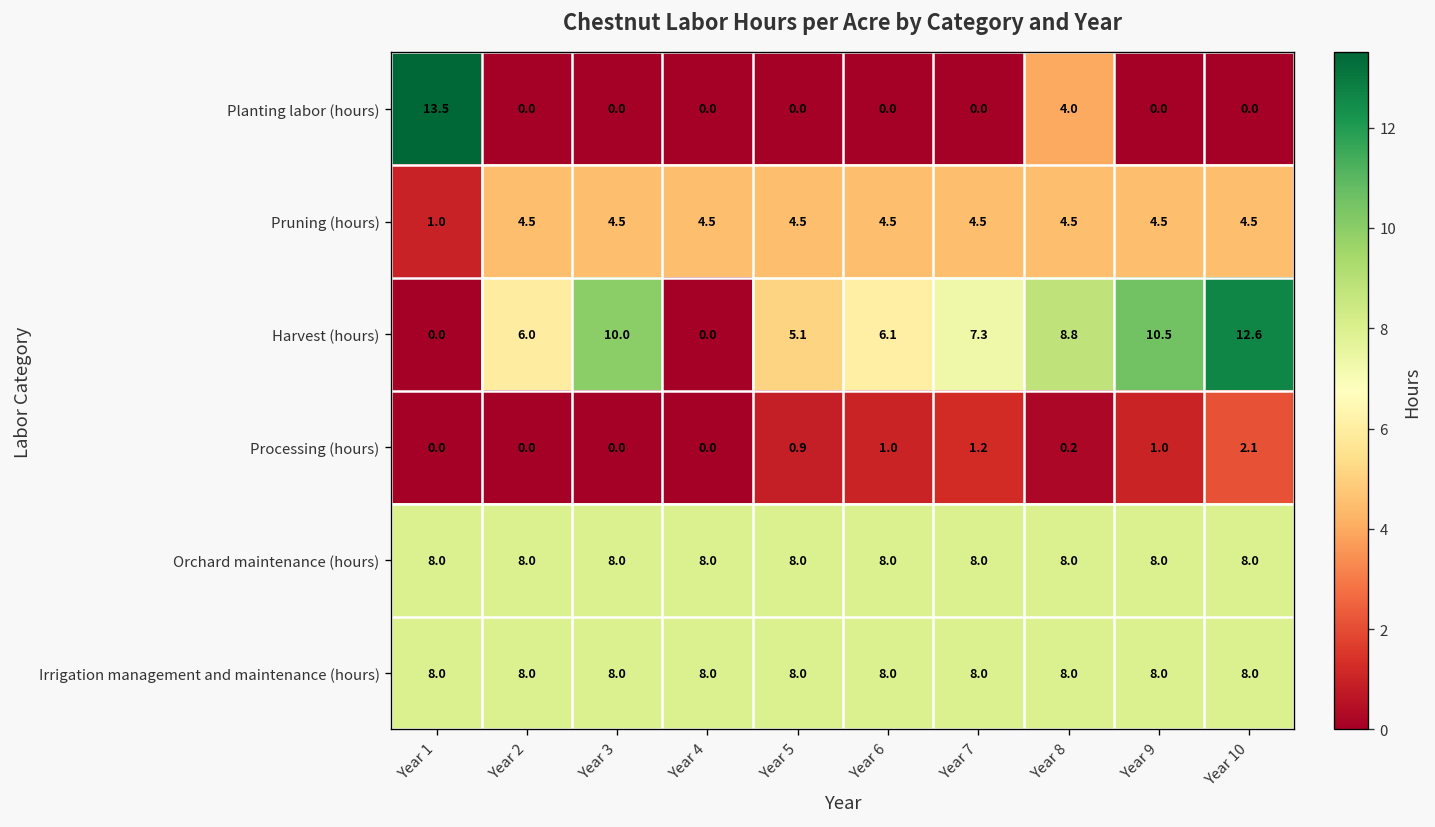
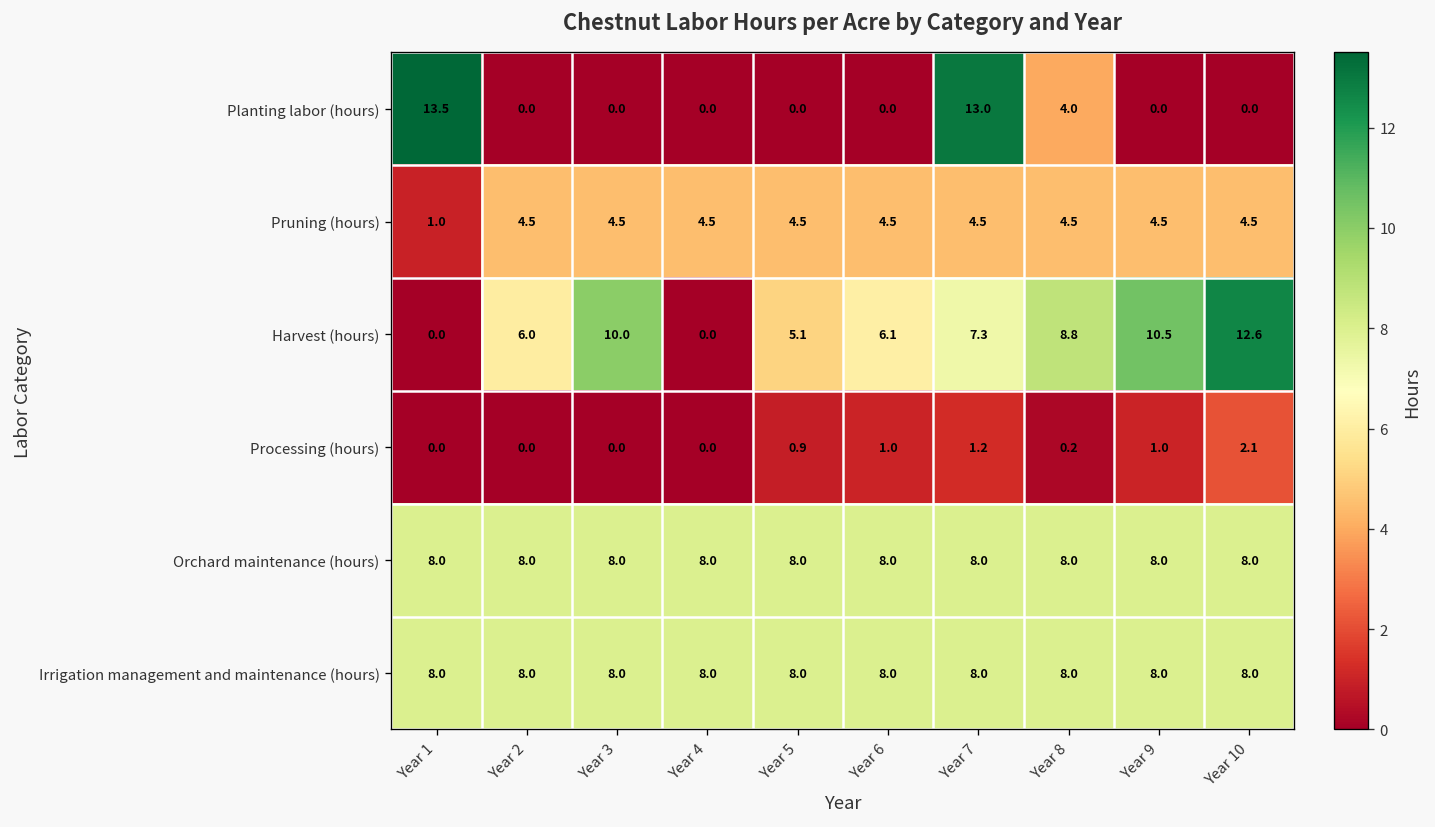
Planting labor (hours), Year 7: 0.0 -> 13.0
